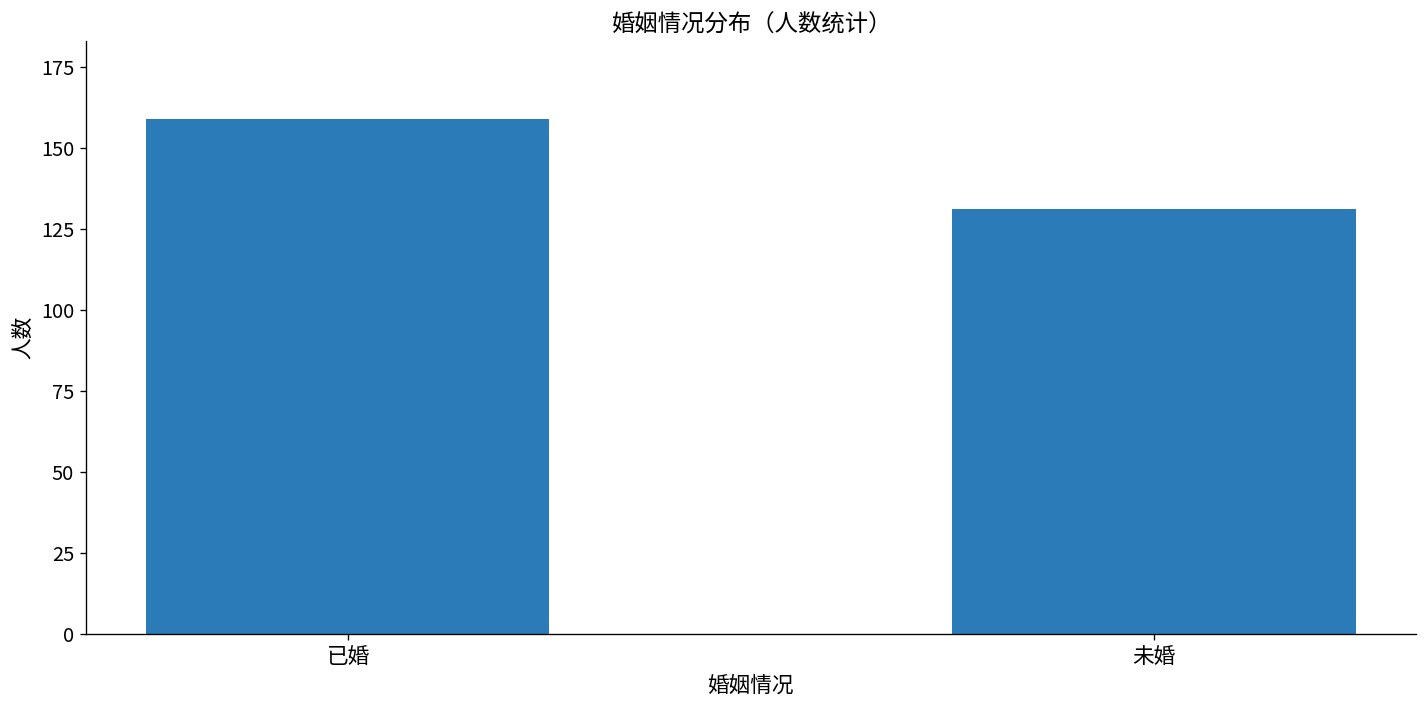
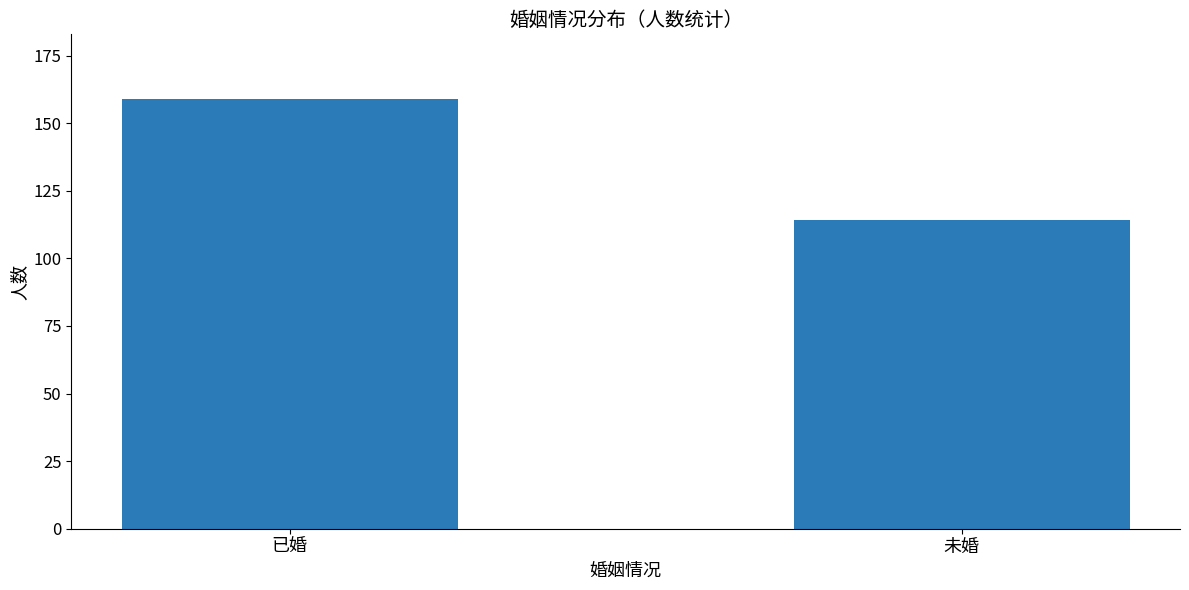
未婚: 131 -> 114
